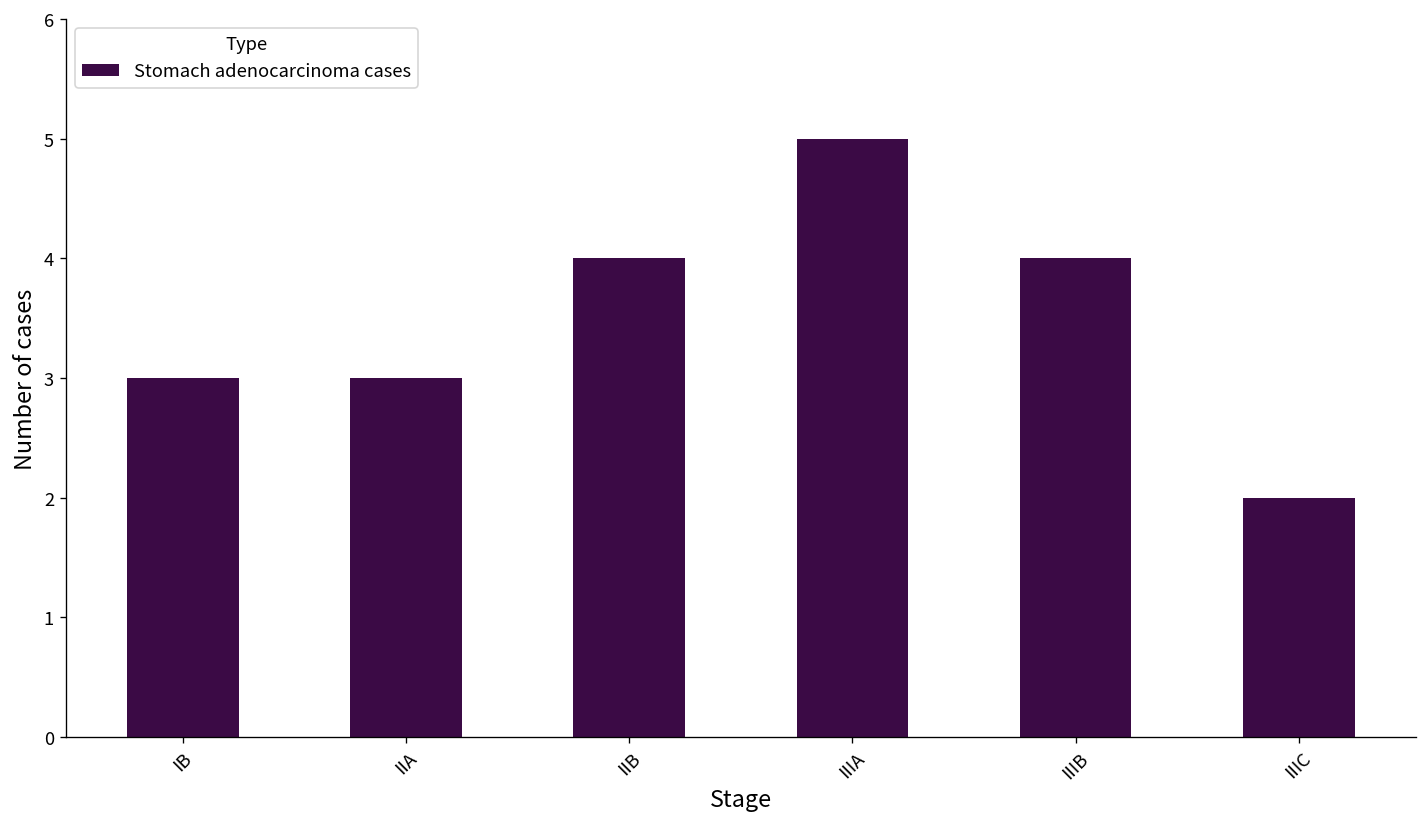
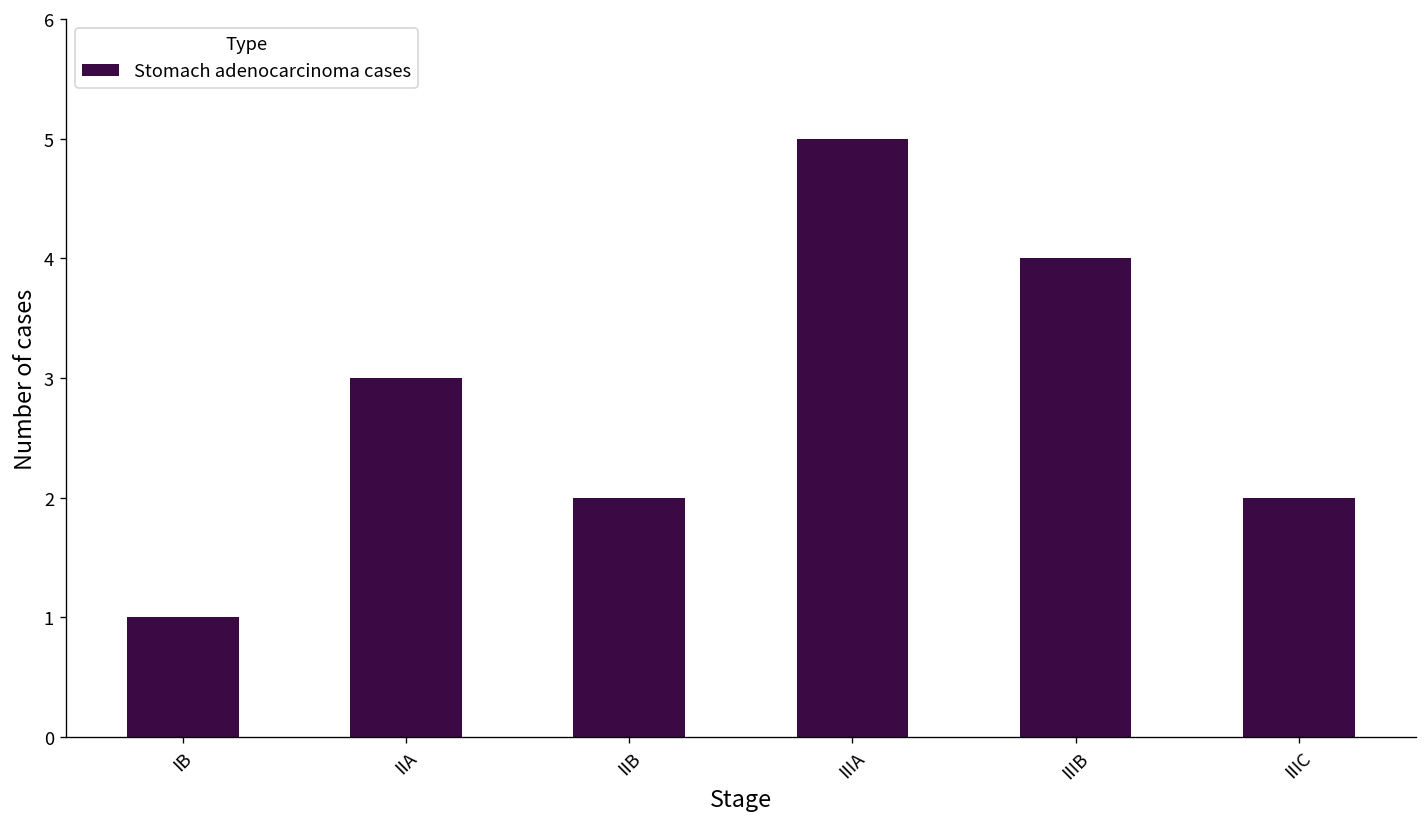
IB: 3 -> 1
IIB: 4 -> 2
